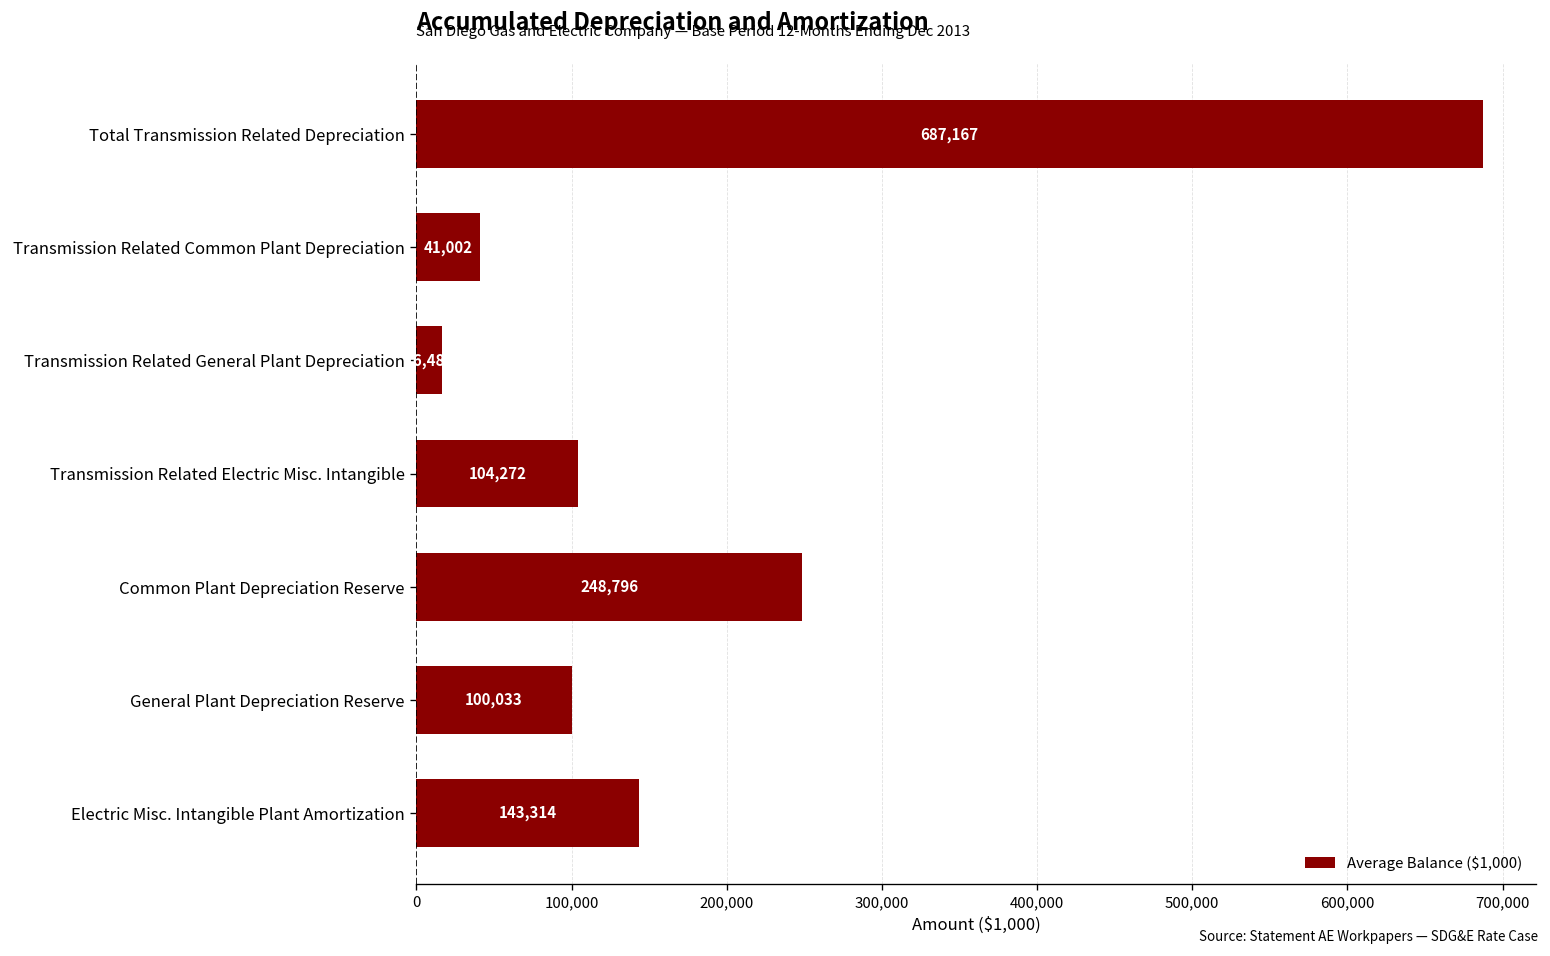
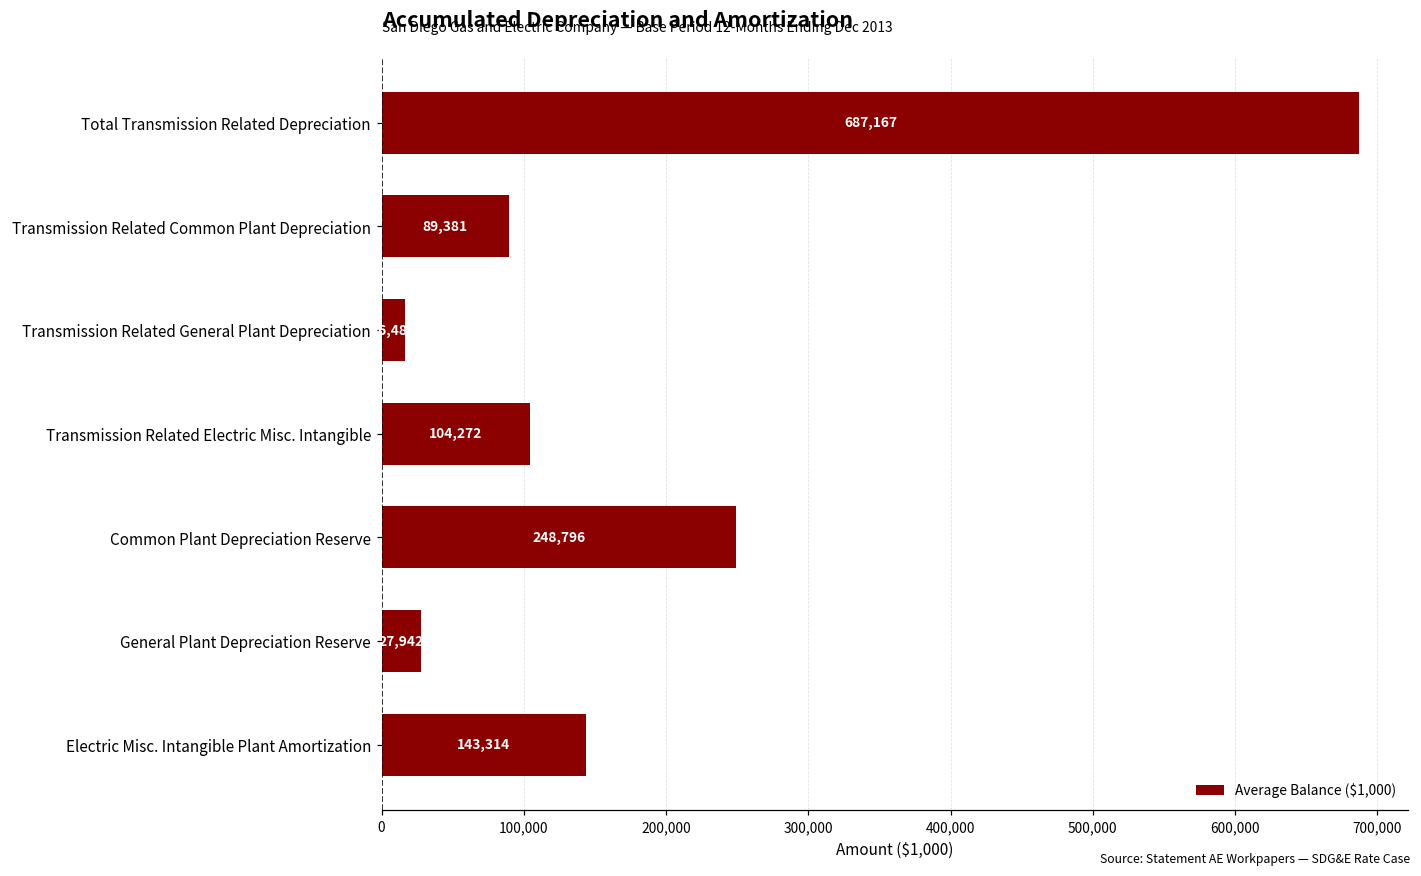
Transmission Related Common Plant Depreciation: 41,002 -> 89,381
General Plant Depreciation Reserve: 100,033 -> 27,942
